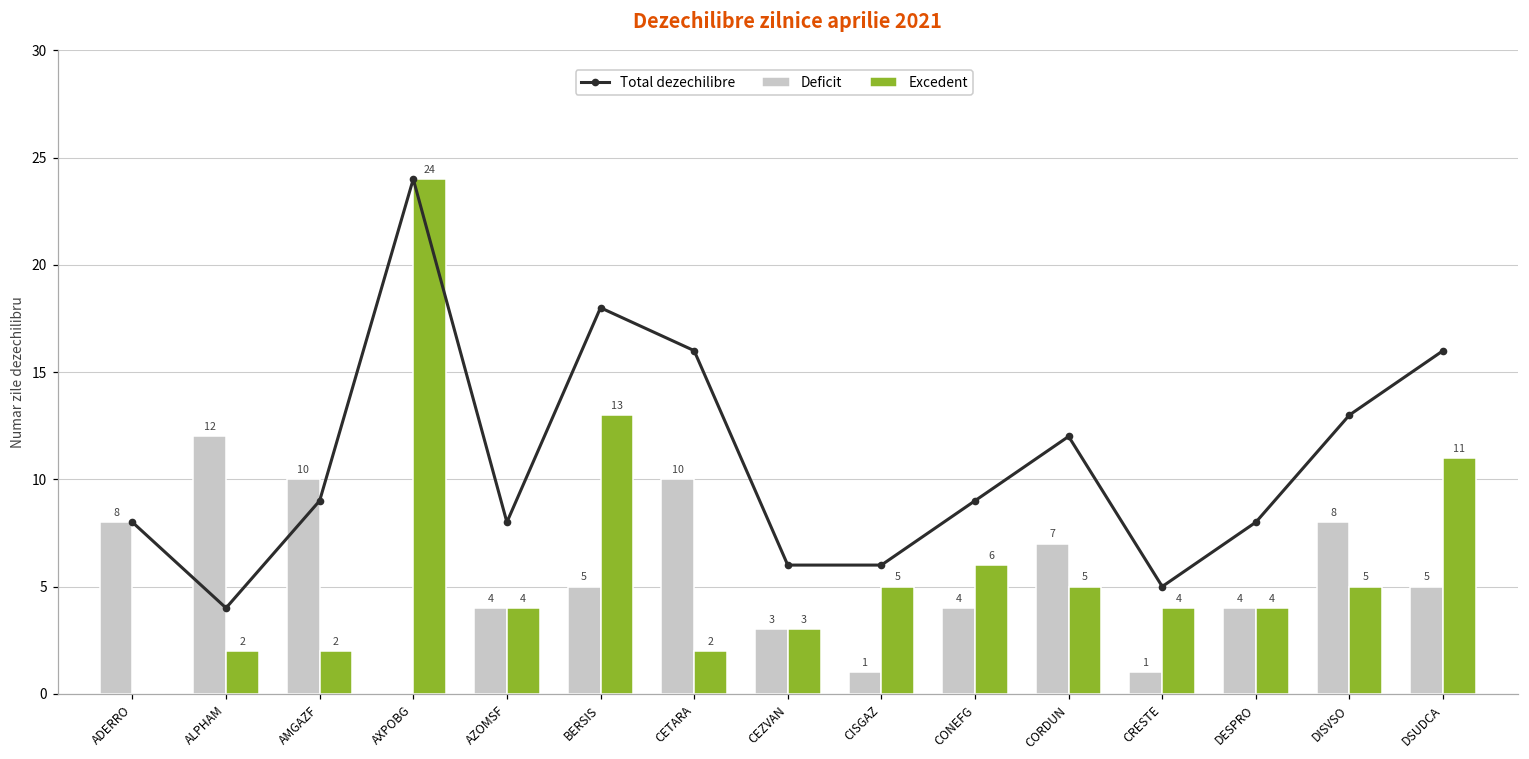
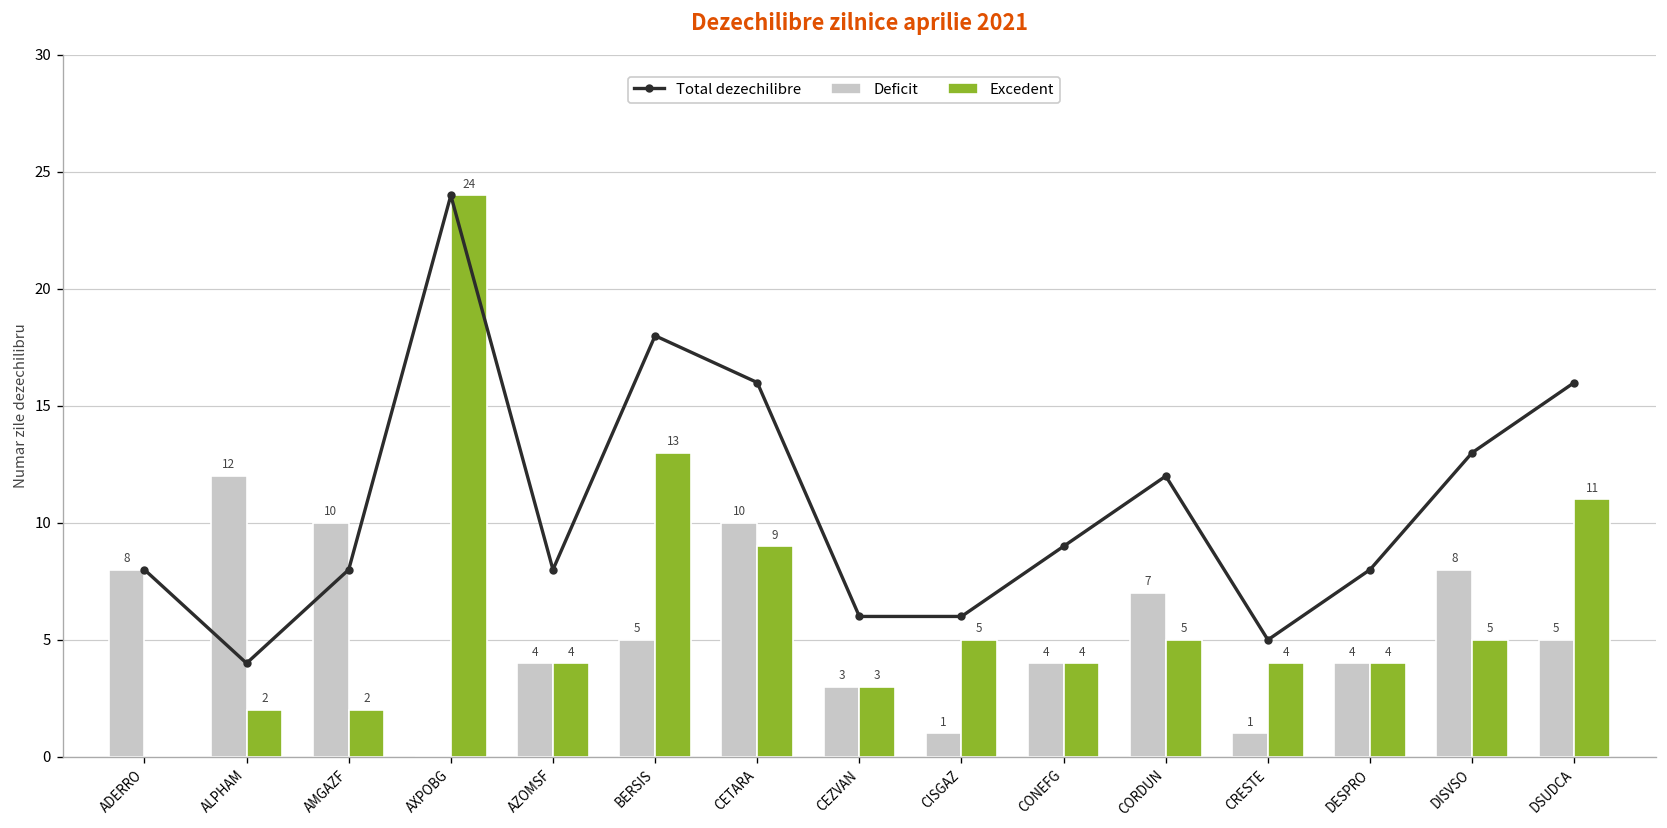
Total dezechilibre, AMGAZF: 9 -> 8
Excedent, CETARA: 2 -> 9
Excedent, CONEFG: 6 -> 4
